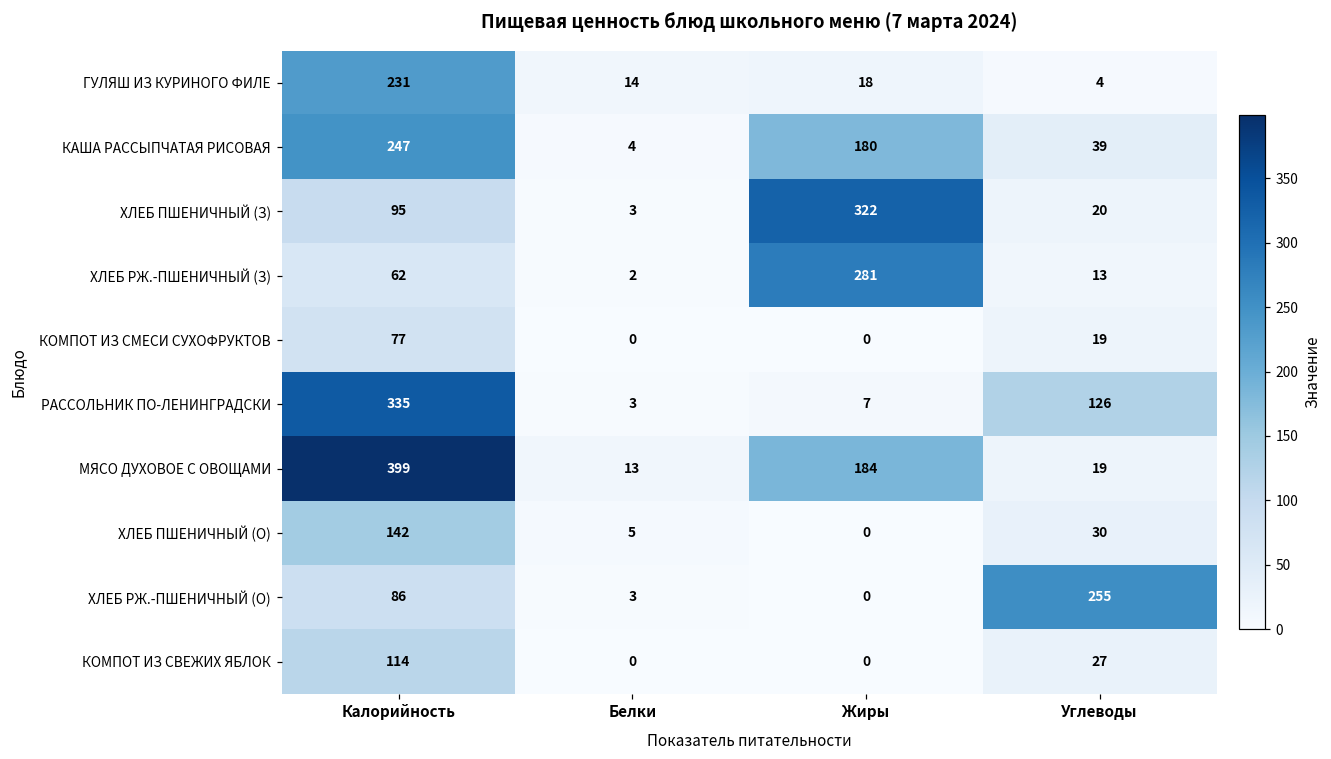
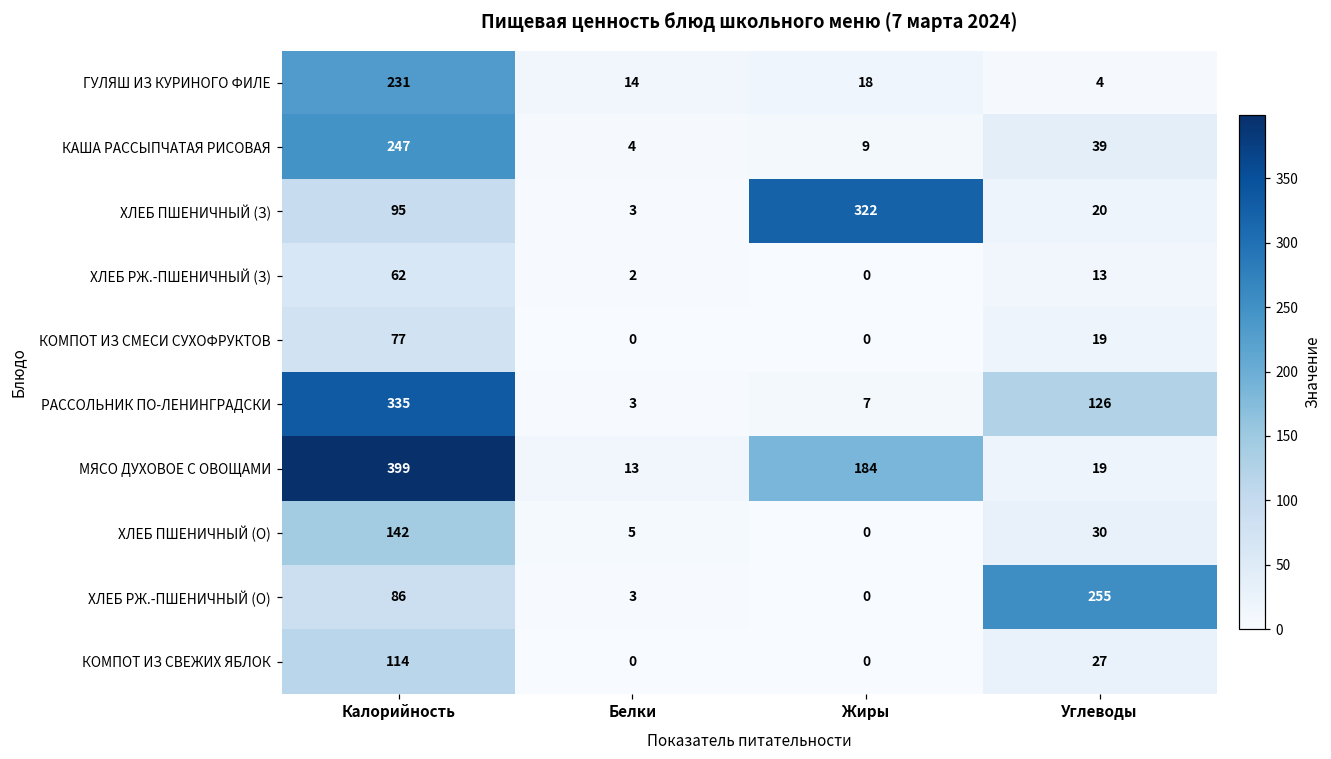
КАША РАССЫПЧАТАЯ РИСОВАЯ, Жиры: 180 -> 9
ХЛЕБ РЖ.-ПШЕНИЧНЫЙ (З), Жиры: 281 -> 0
